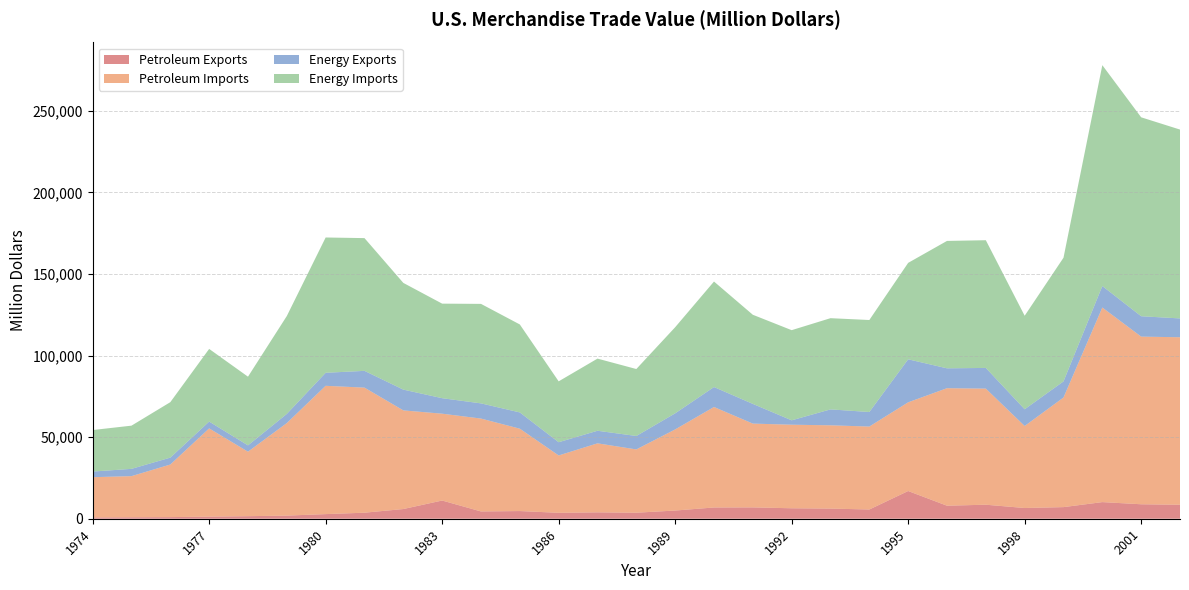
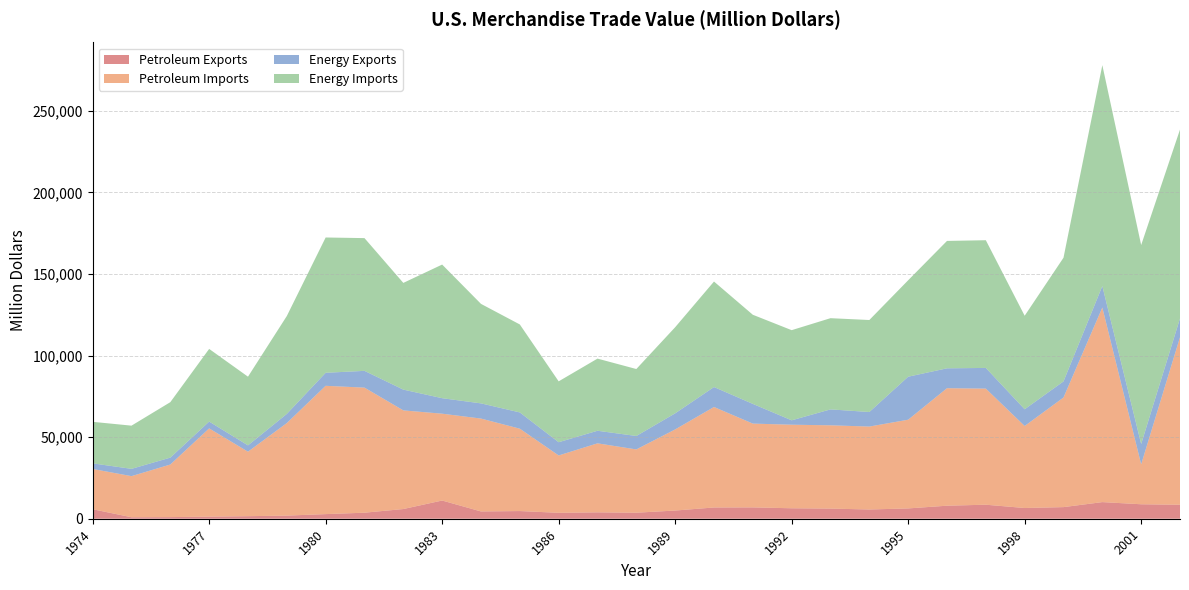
Petroleum Exports, 1974: 1,000 -> 6,000
Energy Imports, 1983: 58,000 -> 82,000
Petroleum Exports, 1995: 17,000 -> 6,000
Petroleum Imports, 2001: 103,000 -> 24,000
